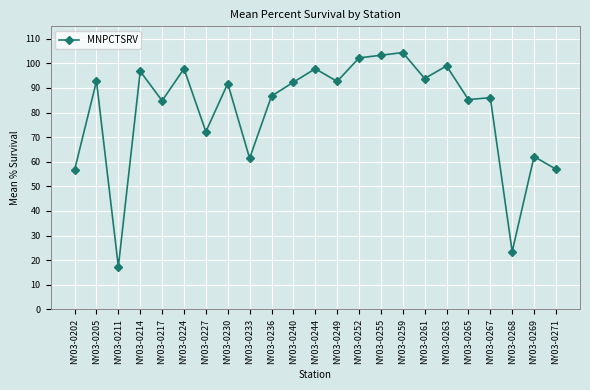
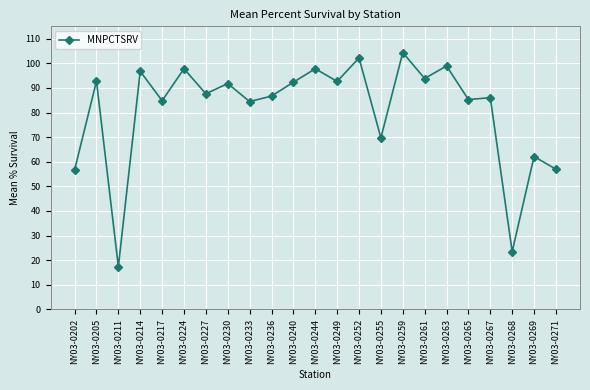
NY03-0227: 72 -> 88
NY03-0233: 61 -> 84
NY03-0255: 103 -> 70
